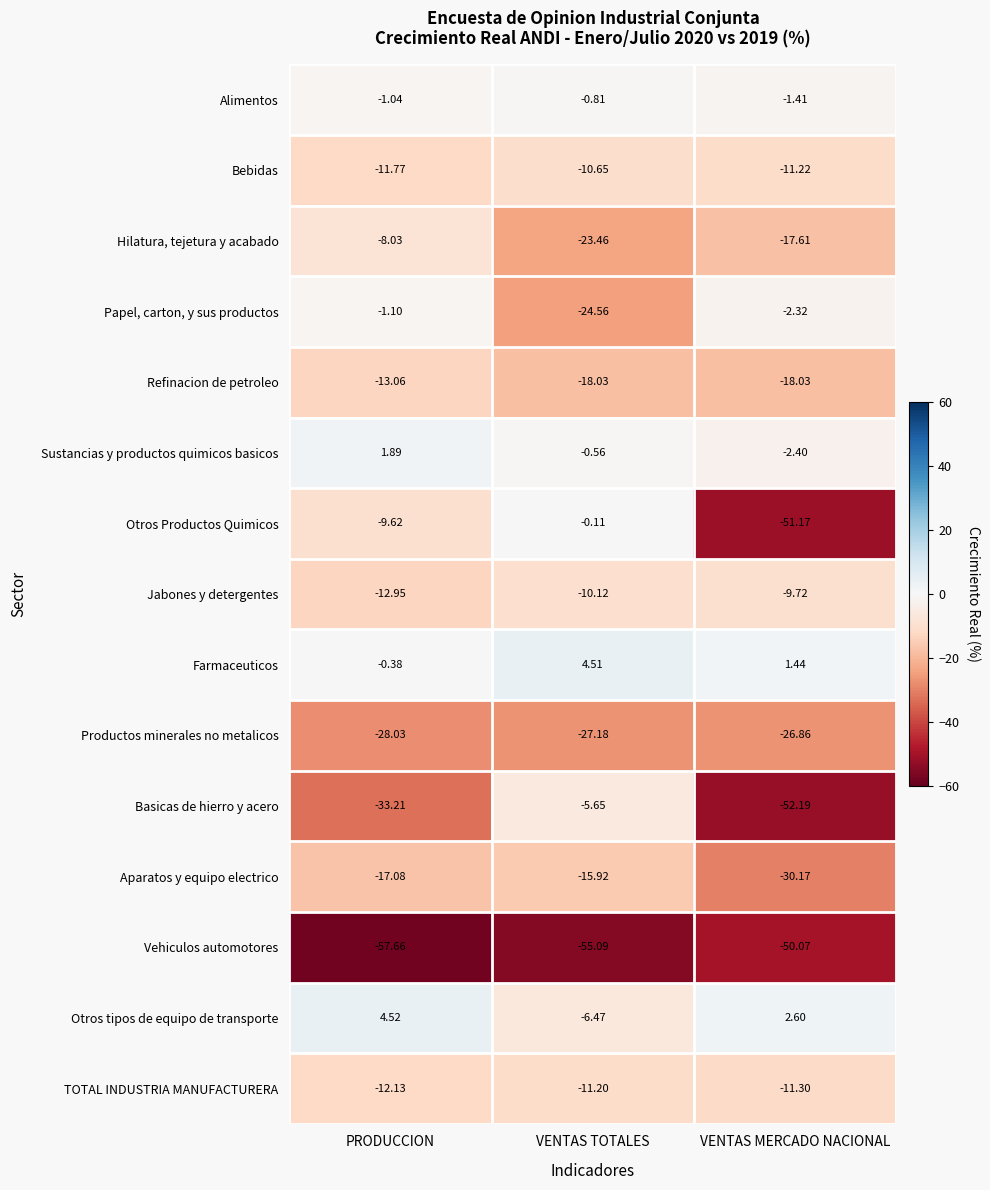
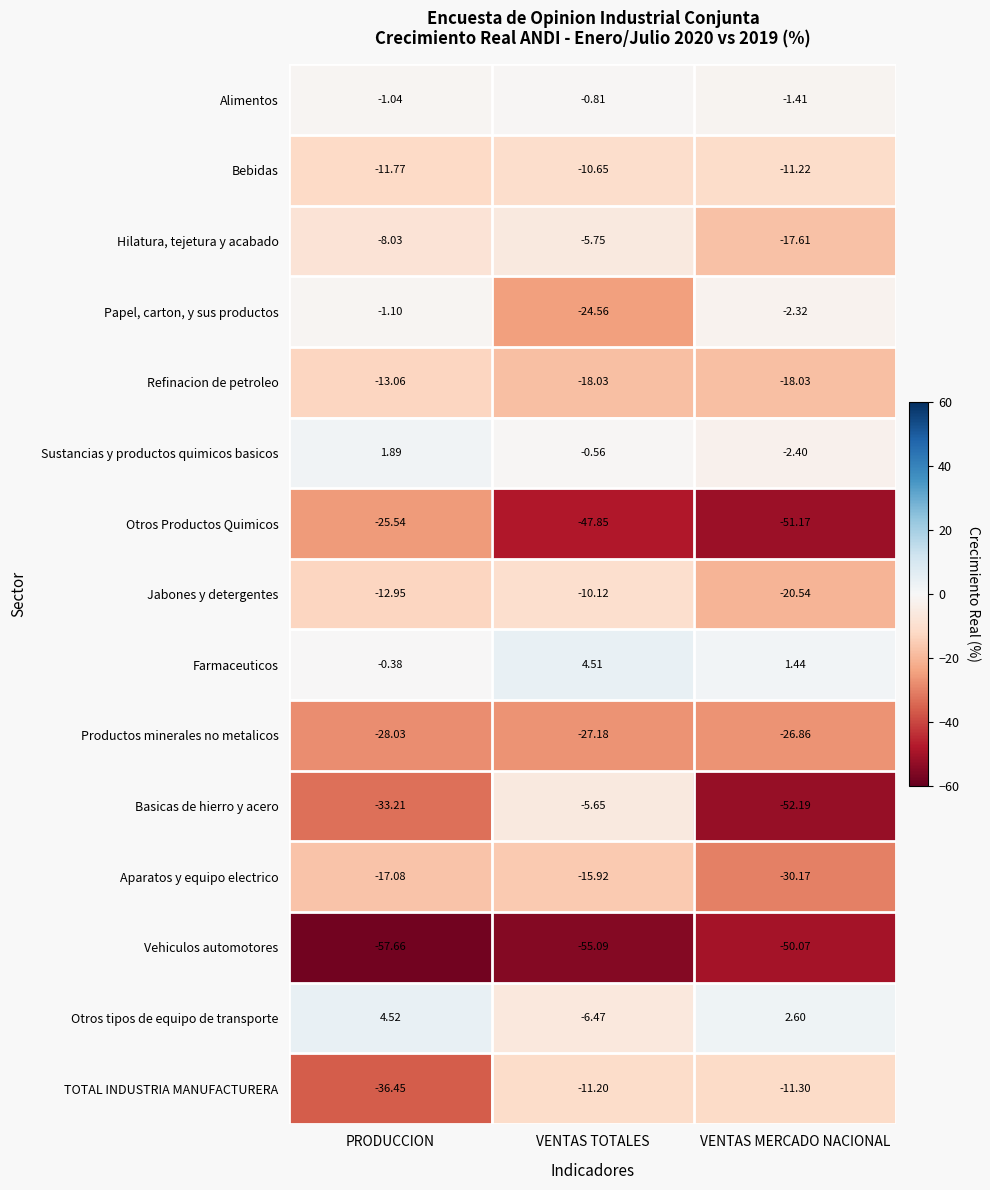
Hilatura, tejetura y acabado, VENTAS TOTALES: -23.46 -> -5.75
Otros Productos Quimicos, PRODUCCION: -9.62 -> -25.54
Otros Productos Quimicos, VENTAS TOTALES: -0.11 -> -47.85
Jabones y detergentes, VENTAS MERCADO NACIONAL: -9.72 -> -20.54
TOTAL INDUSTRIA MANUFACTURERA, PRODUCCION: -12.13 -> -36.45
